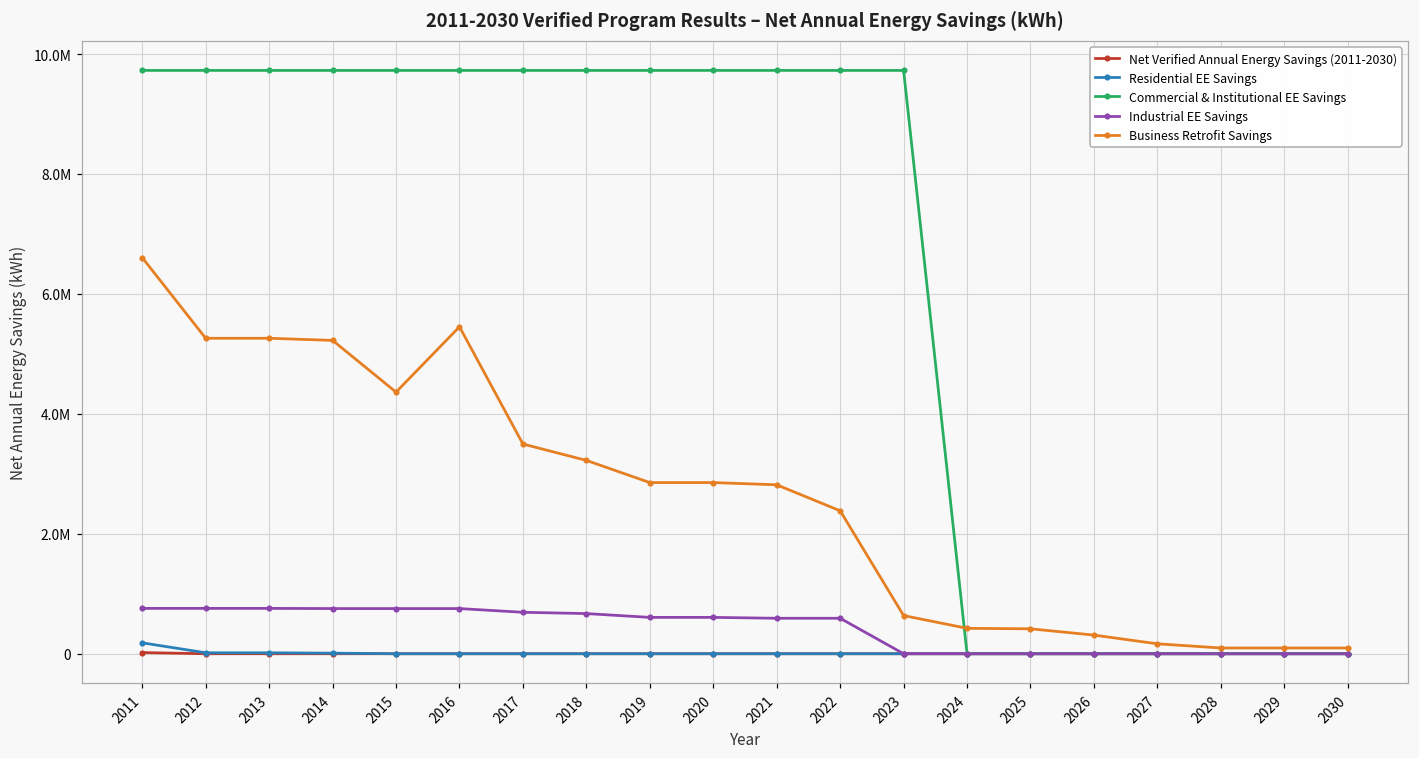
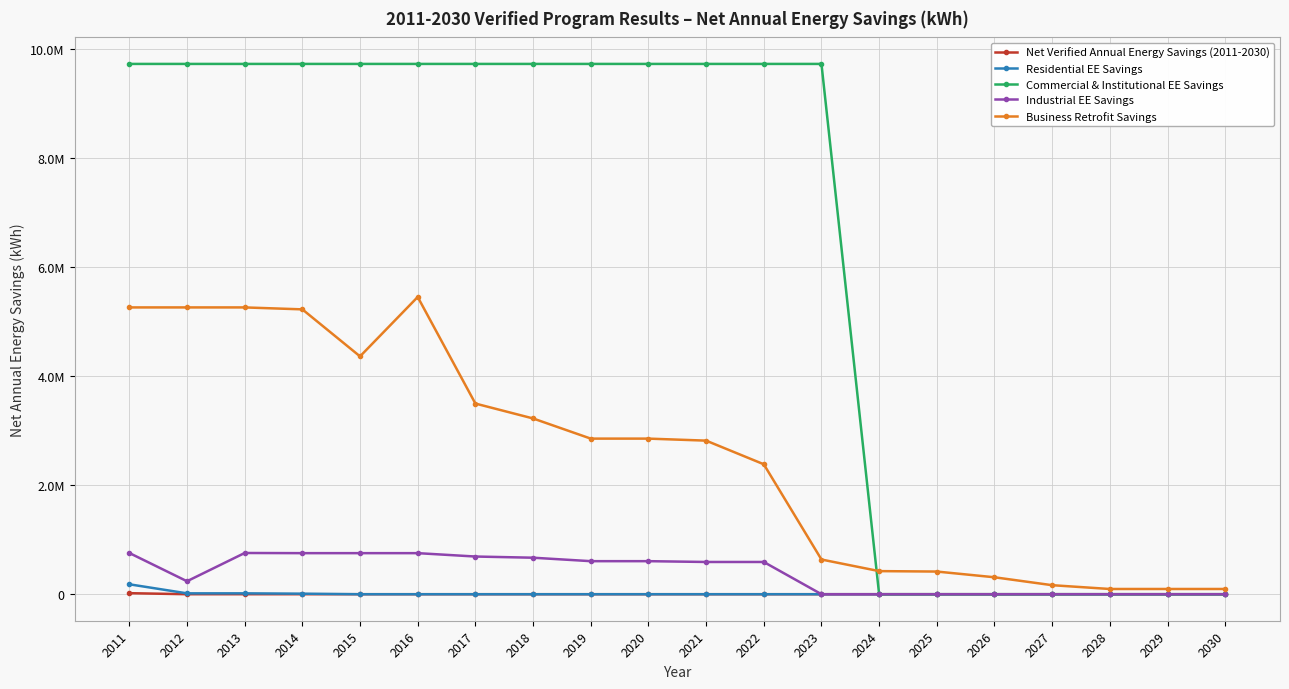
Business Retrofit Savings, 2011: 6600000 -> 5300000
Industrial EE Savings, 2012: 800000 -> 200000
